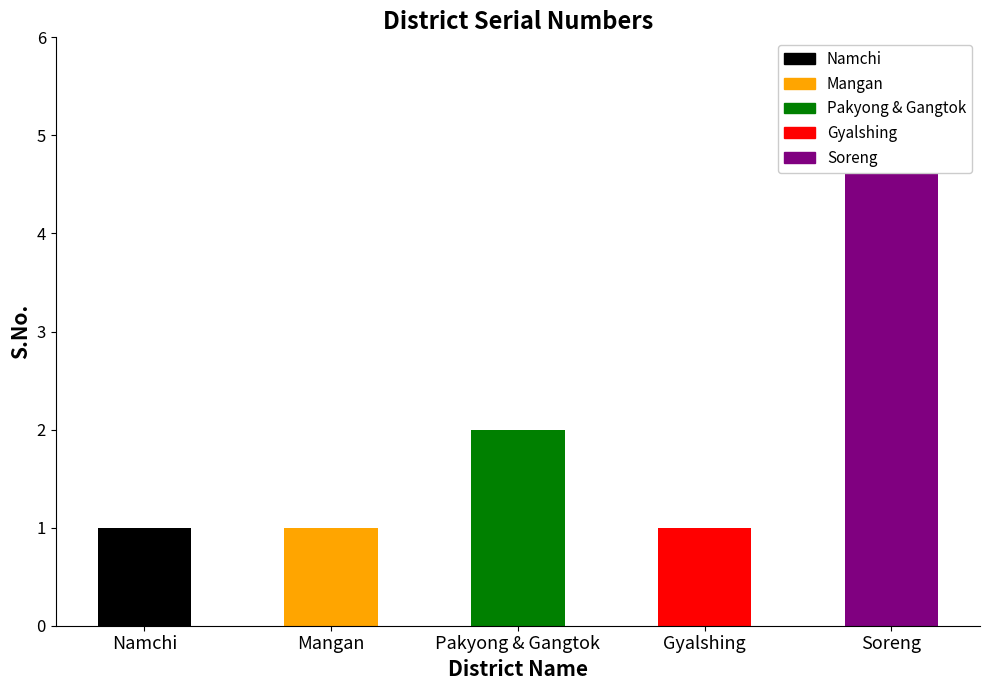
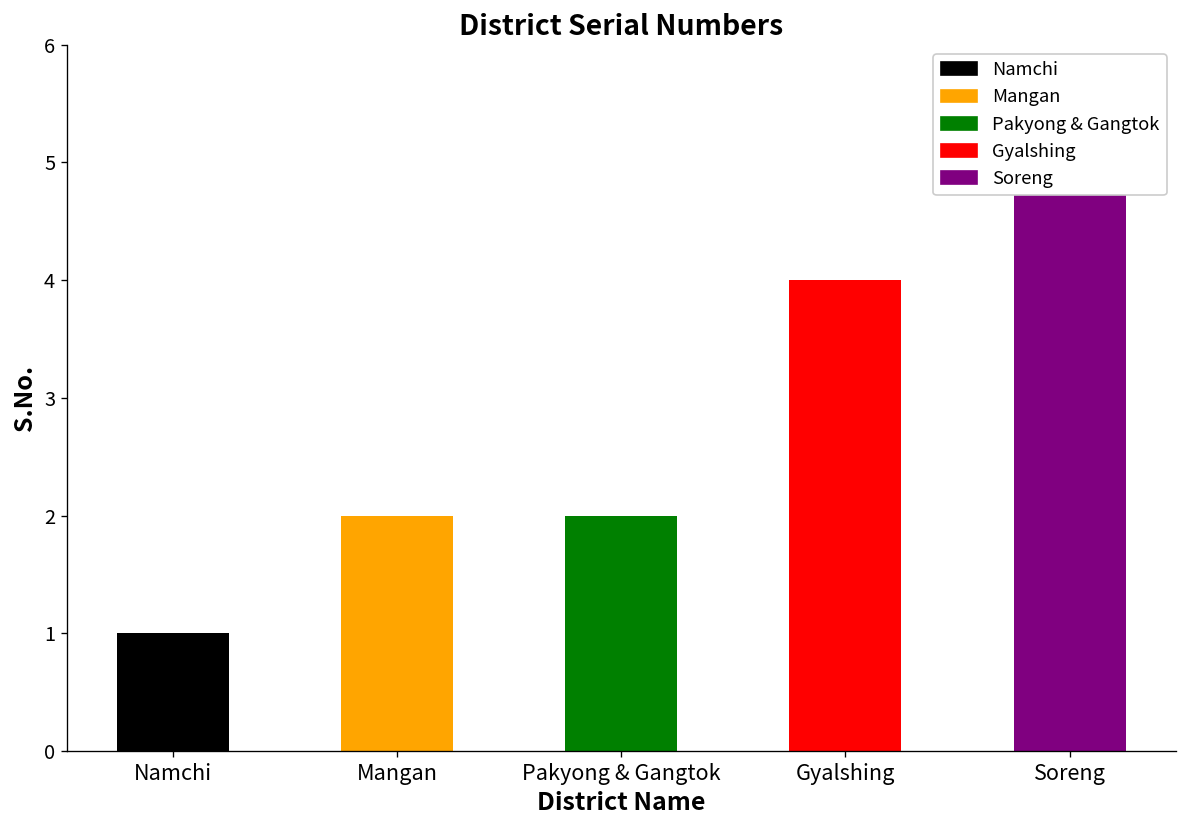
Mangan: 1 -> 2
Gyalshing: 1 -> 4
